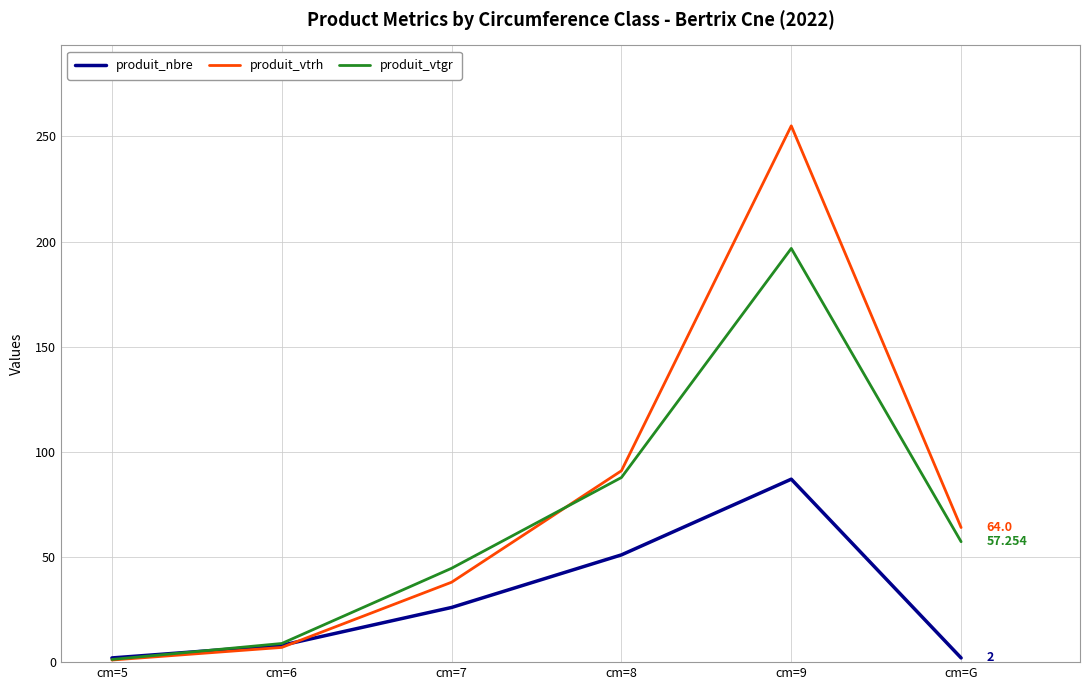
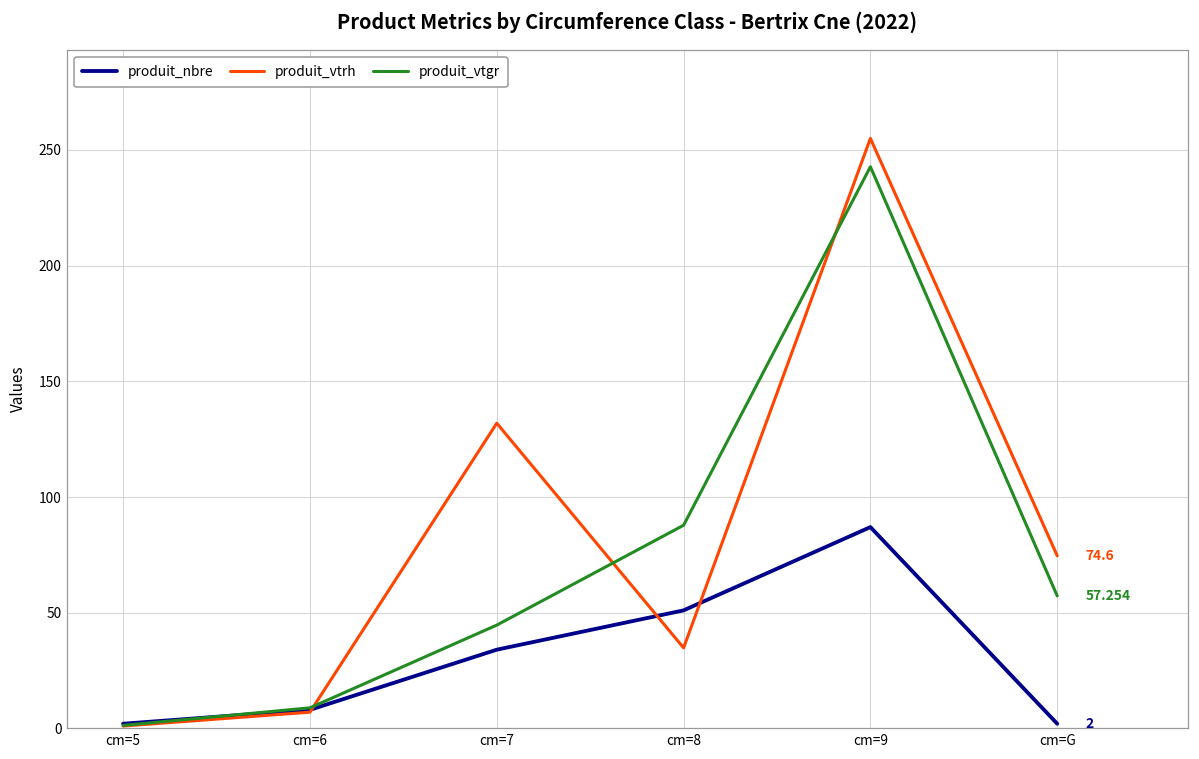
produit_nbre, cm=7: 26 -> 34
produit_vtrh, cm=7: 38 -> 132
produit_vtrh, cm=8: 91 -> 35
produit_vtgr, cm=9: 197 -> 243
produit_vtrh, cm=G: 64.0 -> 74.6
